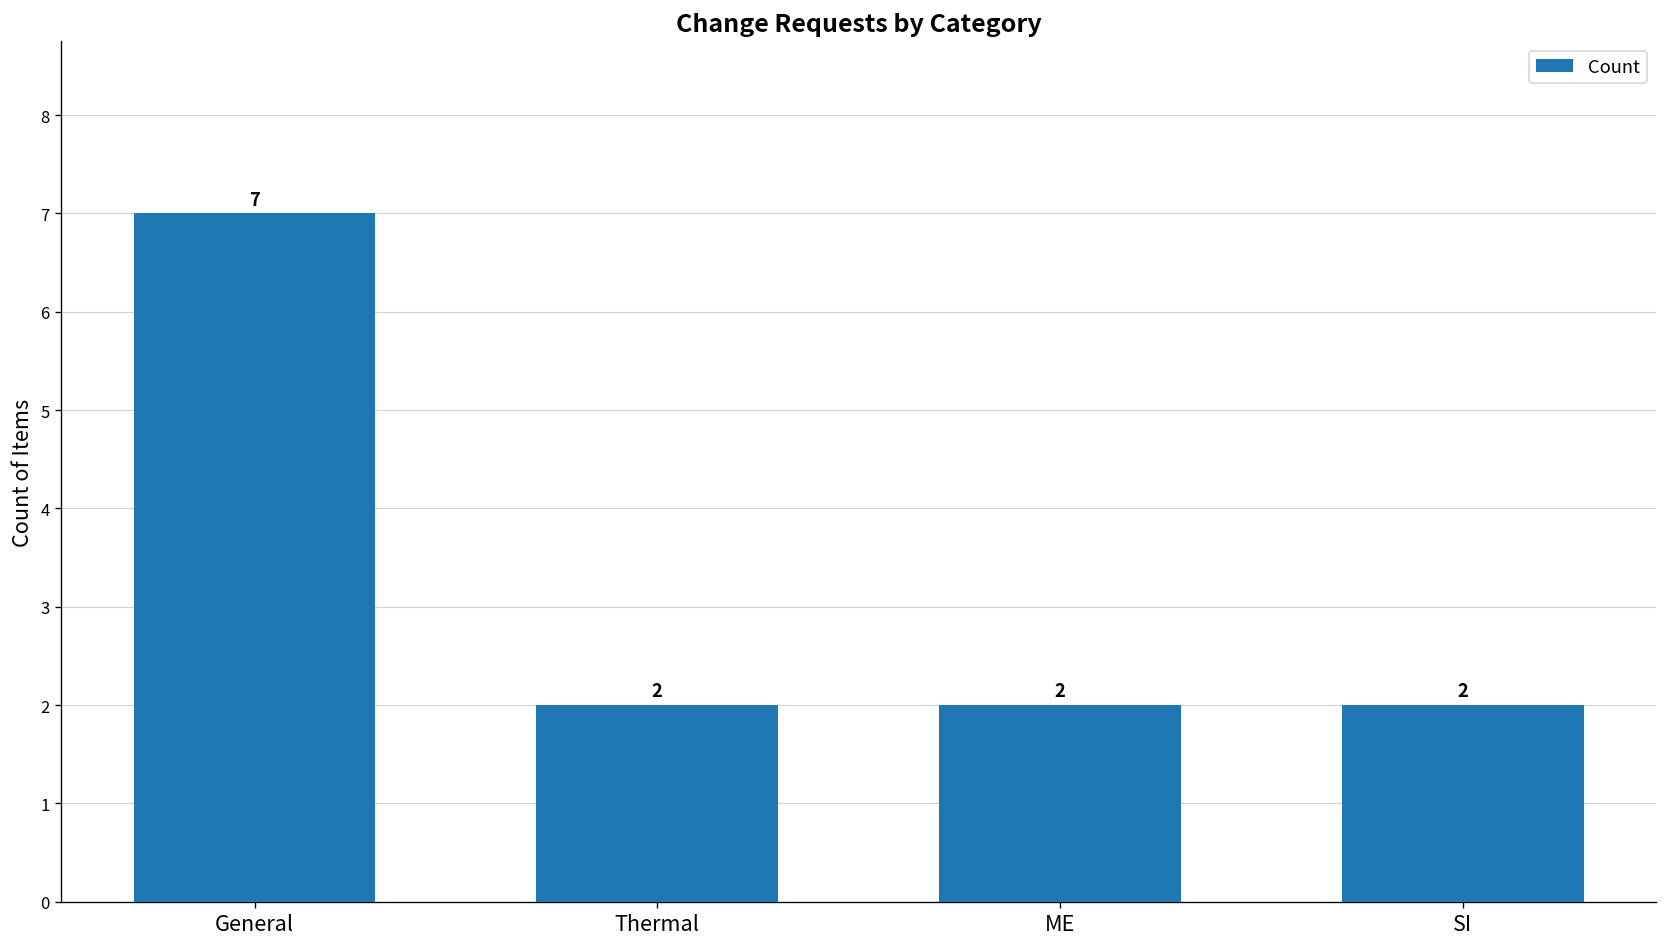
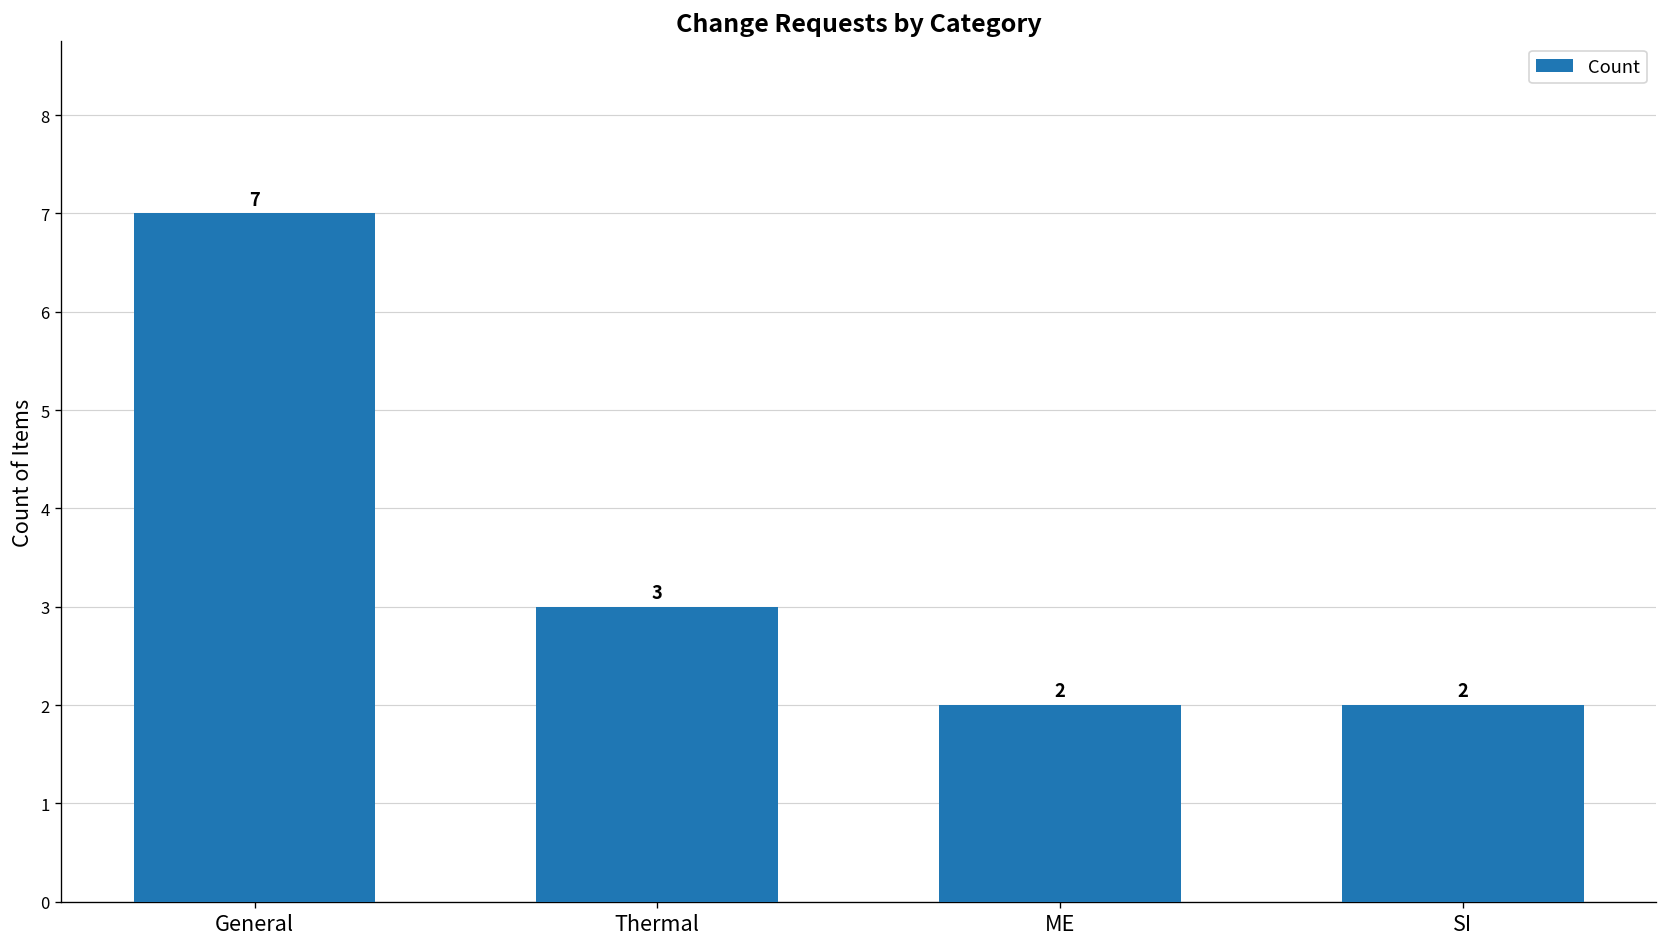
Thermal: 2 -> 3
